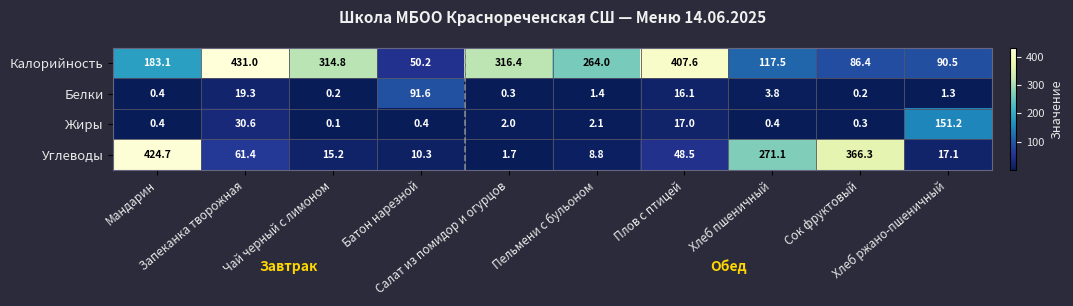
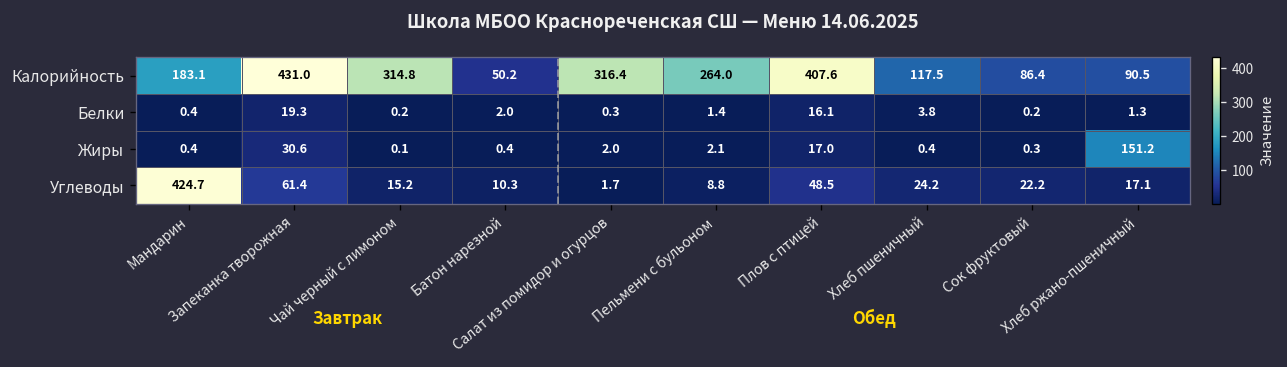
Белки, Батон нарезной: 91.6 -> 2.0
Углеводы, Хлеб пшеничный: 271.1 -> 24.2
Углеводы, Сок фруктовый: 366.3 -> 22.2
